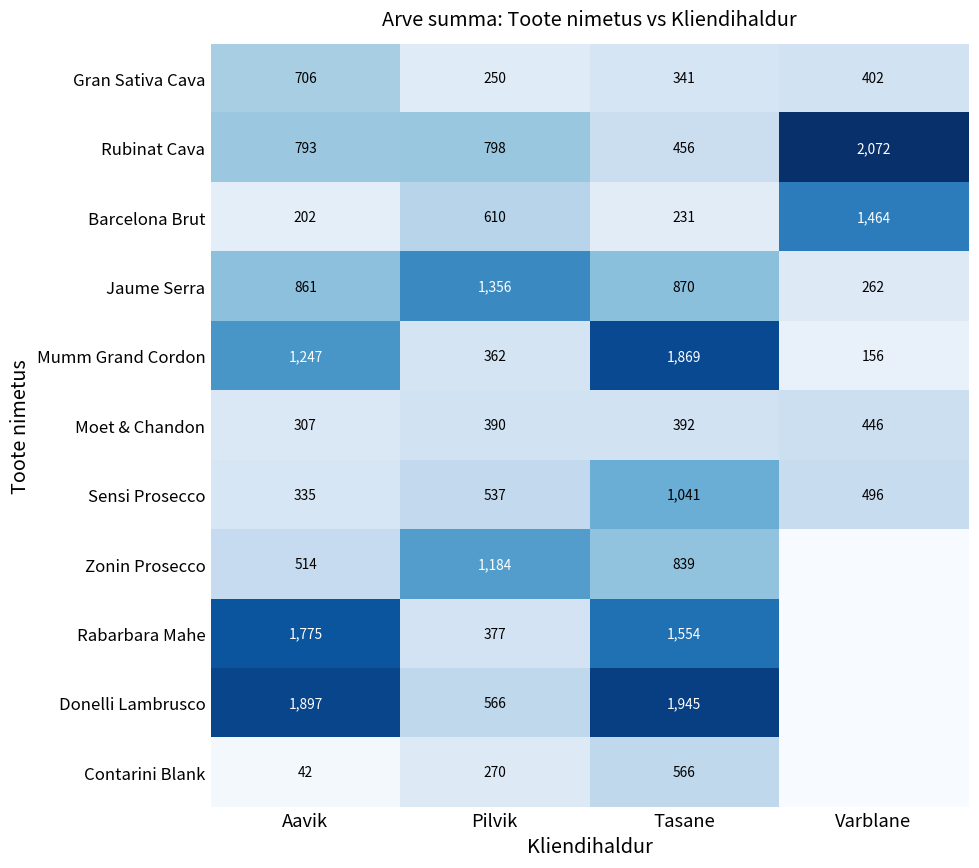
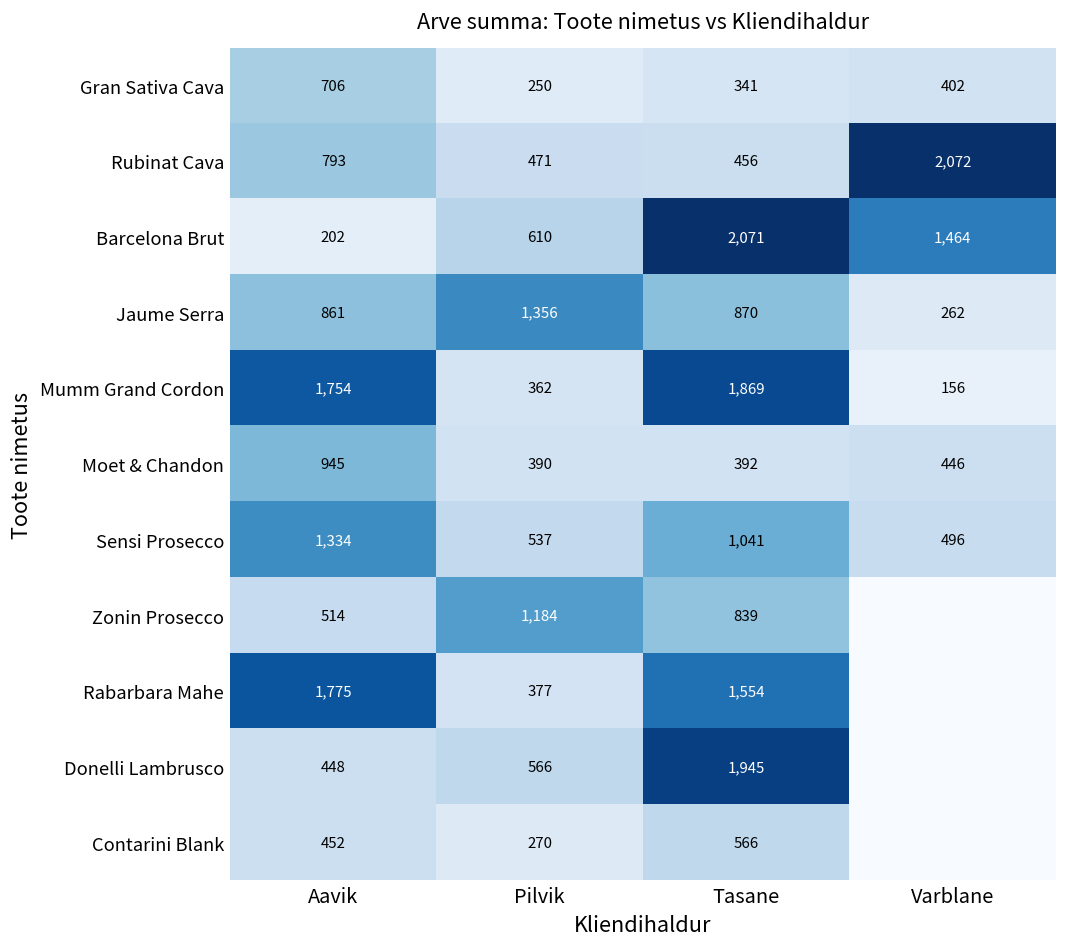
Rubinat Cava, Pilvik: 798 -> 471
Barcelona Brut, Tasane: 231 -> 2,071
Mumm Grand Cordon, Aavik: 1,247 -> 1,754
Moet & Chandon, Aavik: 307 -> 945
Sensi Prosecco, Aavik: 335 -> 1,334
Donelli Lambrusco, Aavik: 1,897 -> 448
Contarini Blank, Aavik: 42 -> 452
